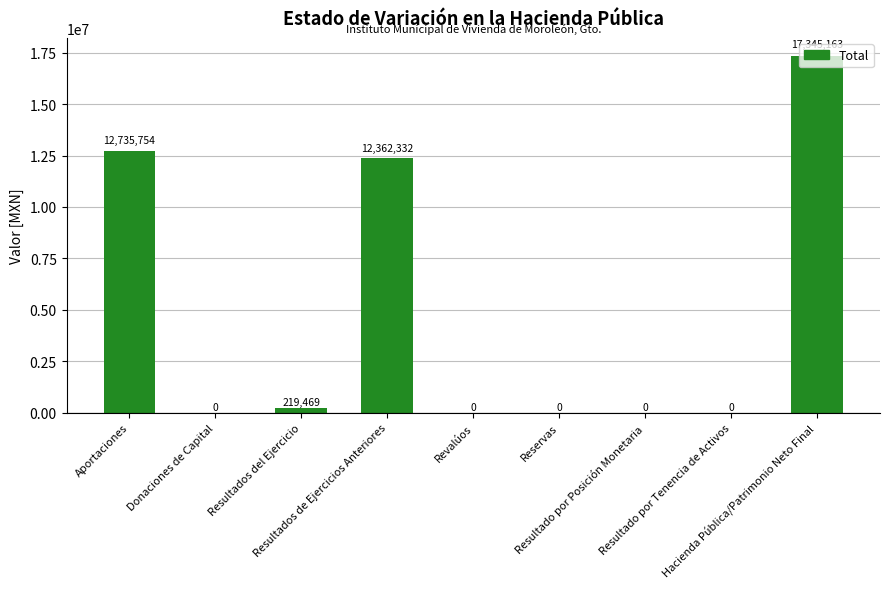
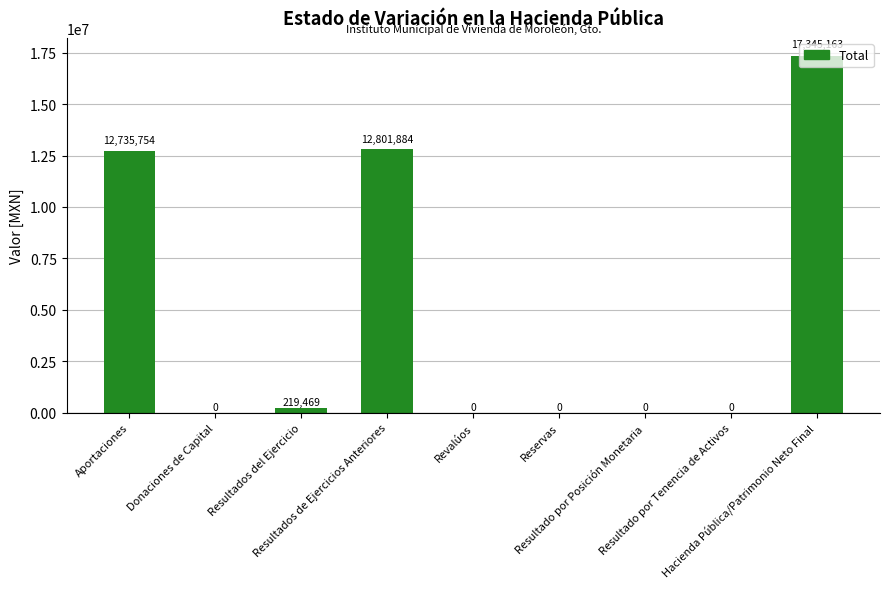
Resultados de Ejercicios Anteriores: 12,362,332 -> 12,801,884
